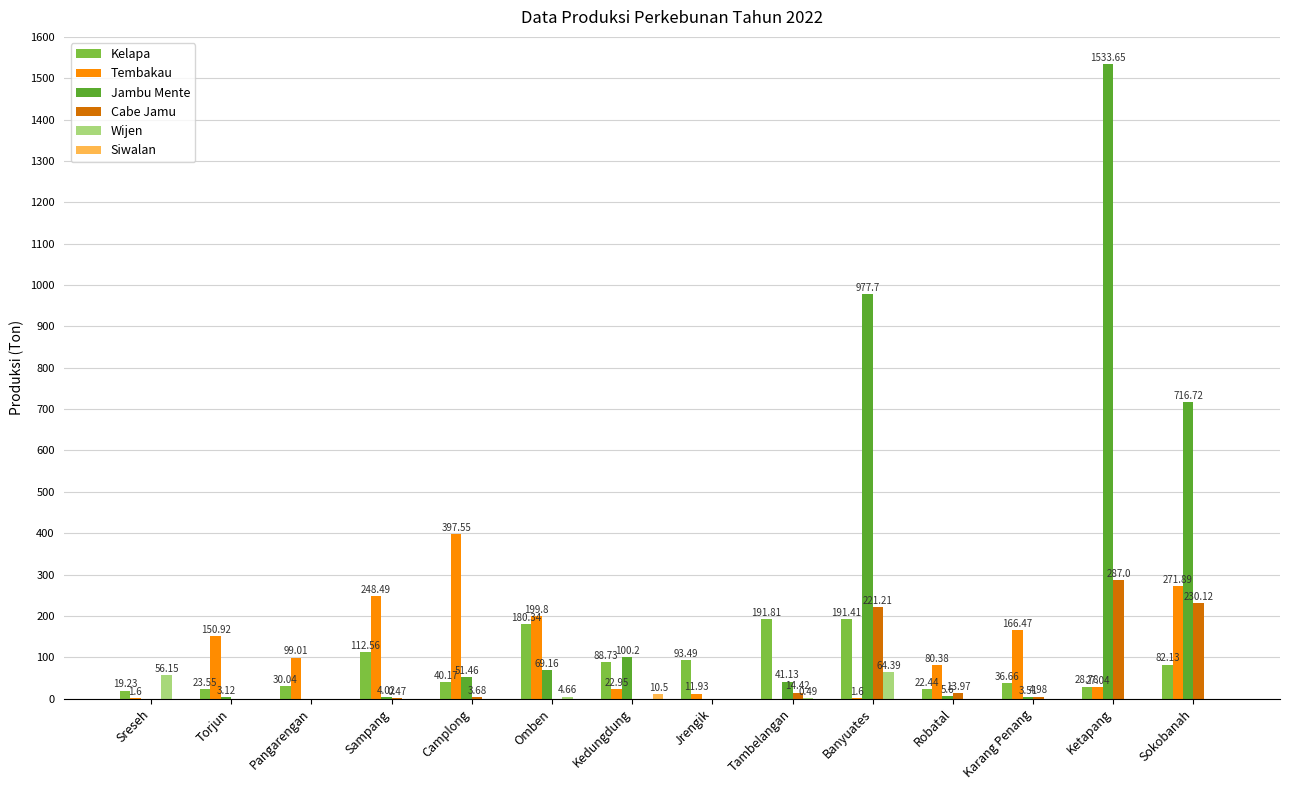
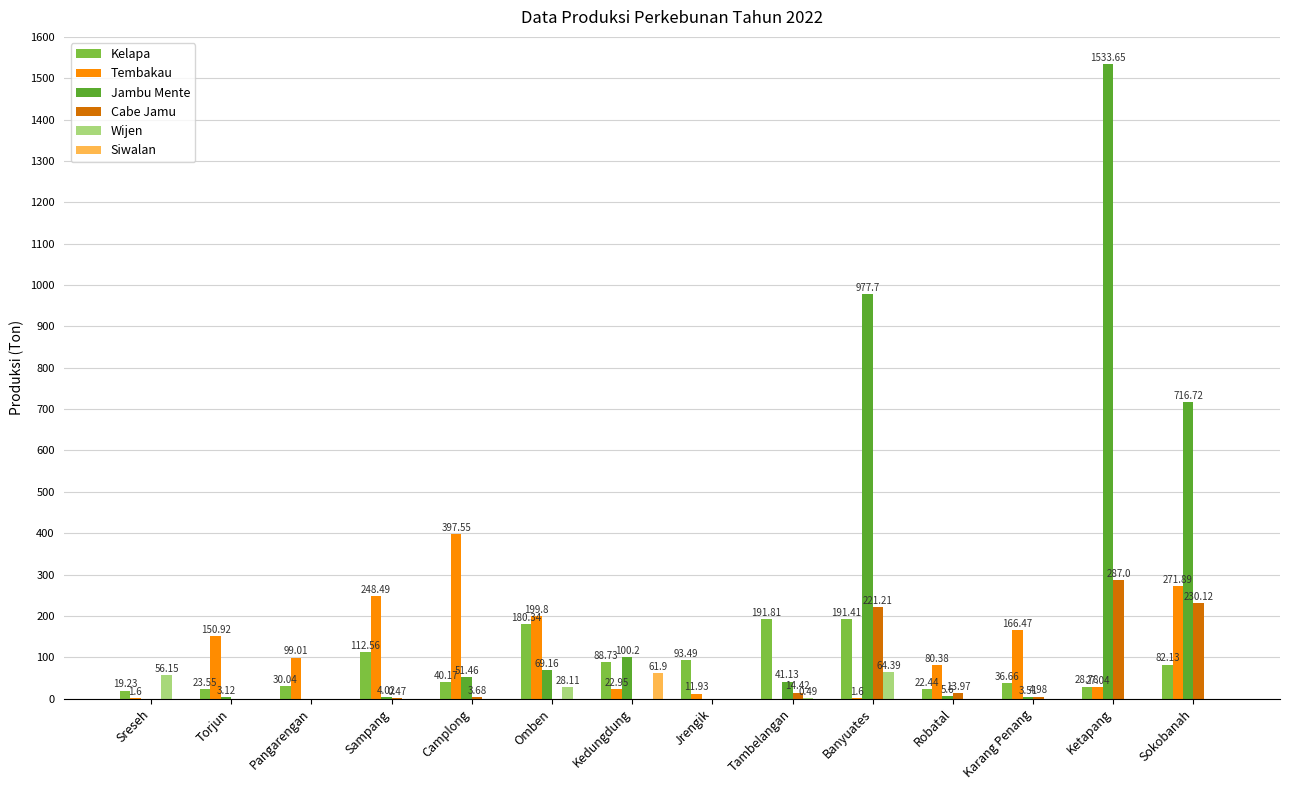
Wijen, Omben: 4.66 -> 28.11
Siwalan, Kedungdung: 10.5 -> 61.9
